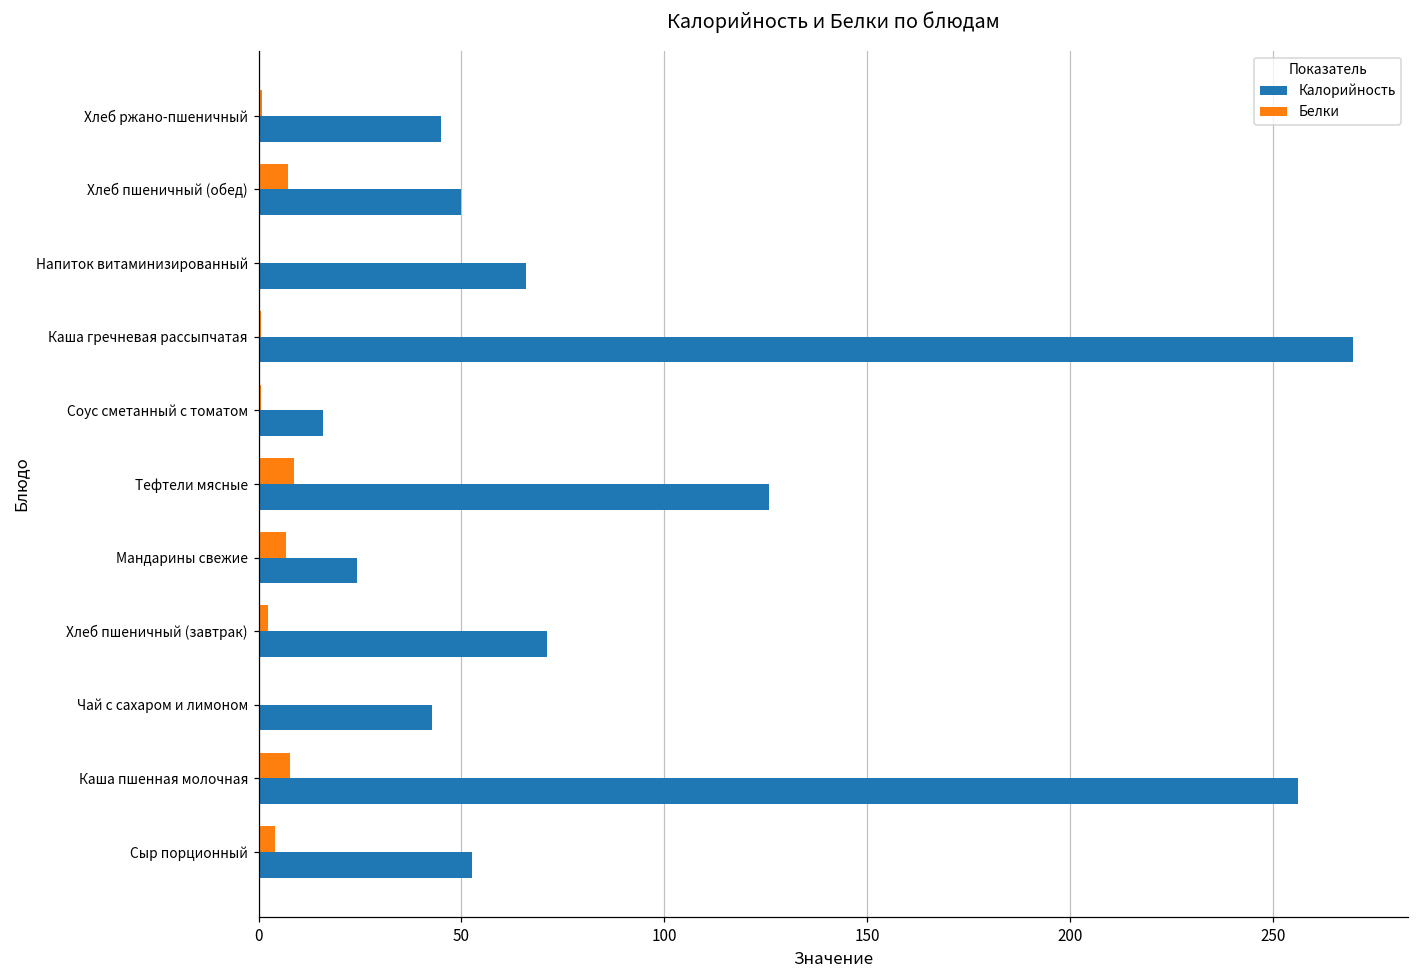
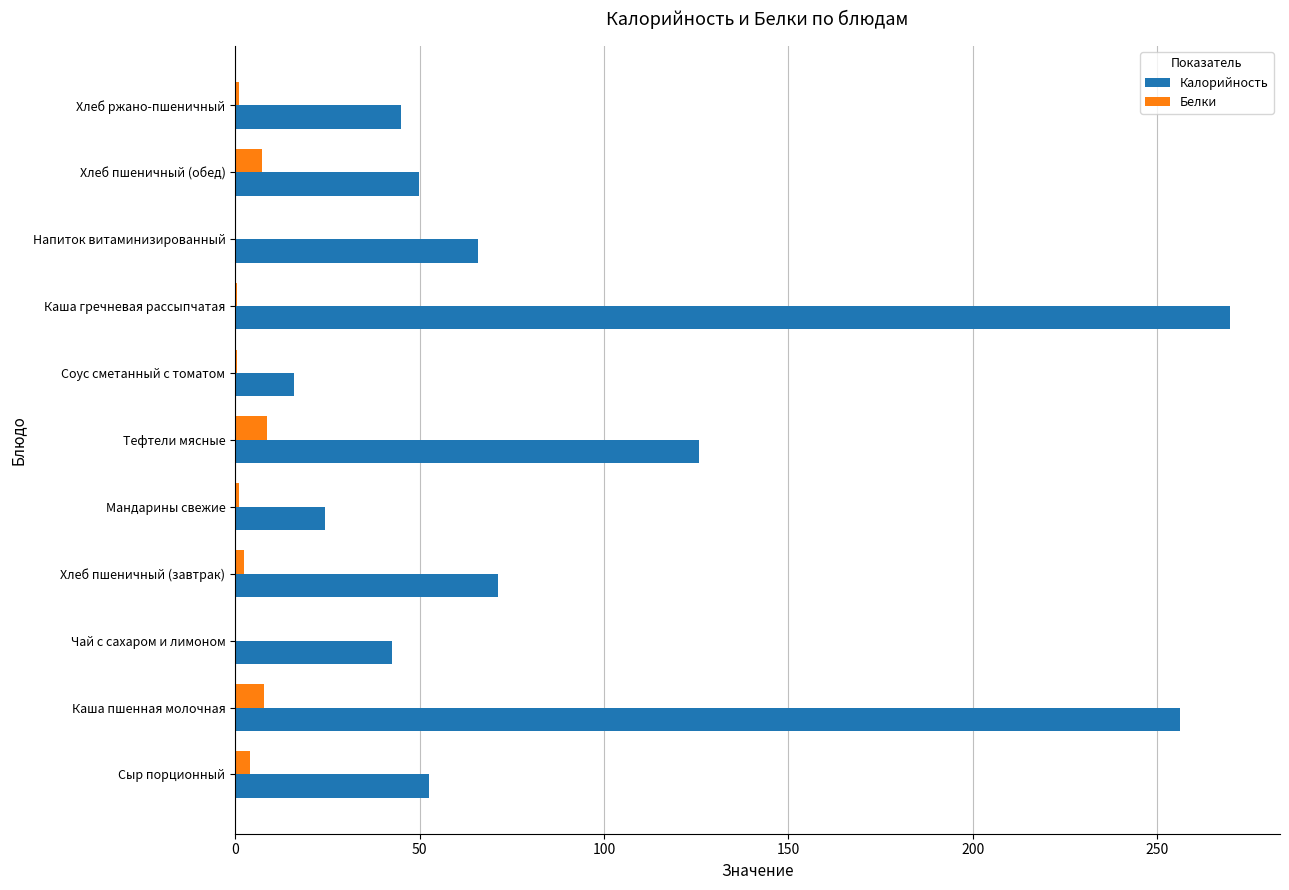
Белки, Мандарины свежие: 7 -> 1
